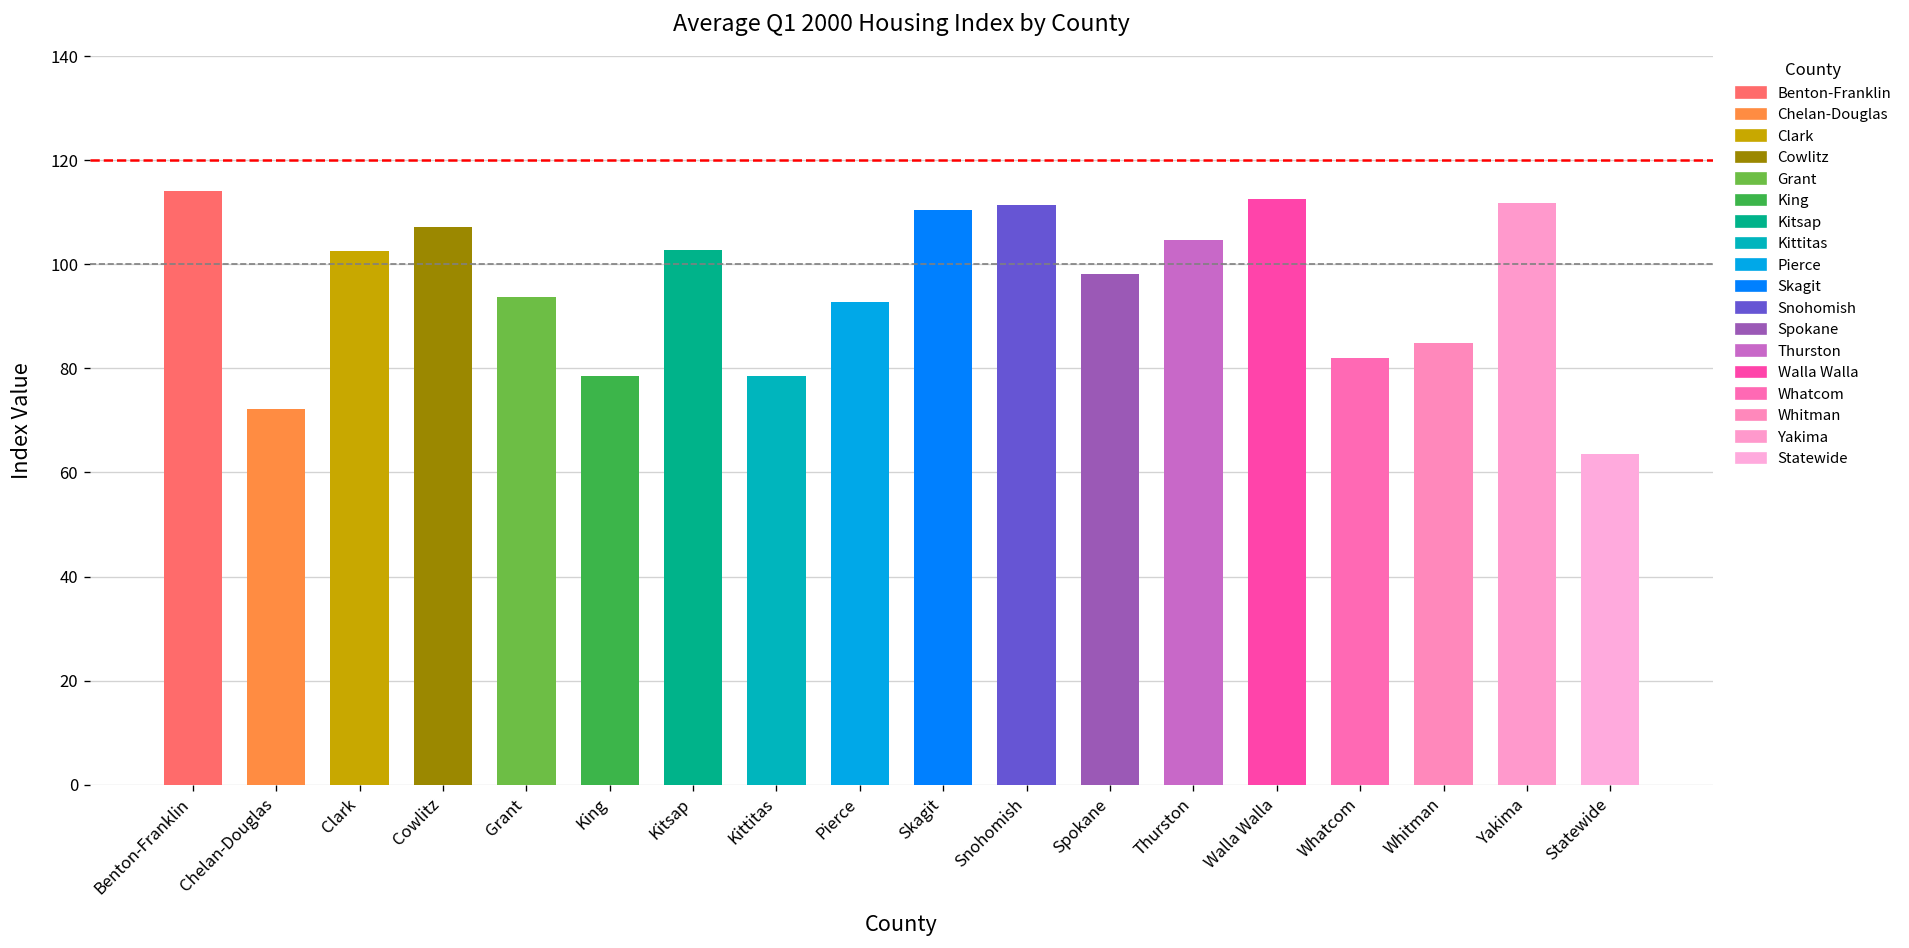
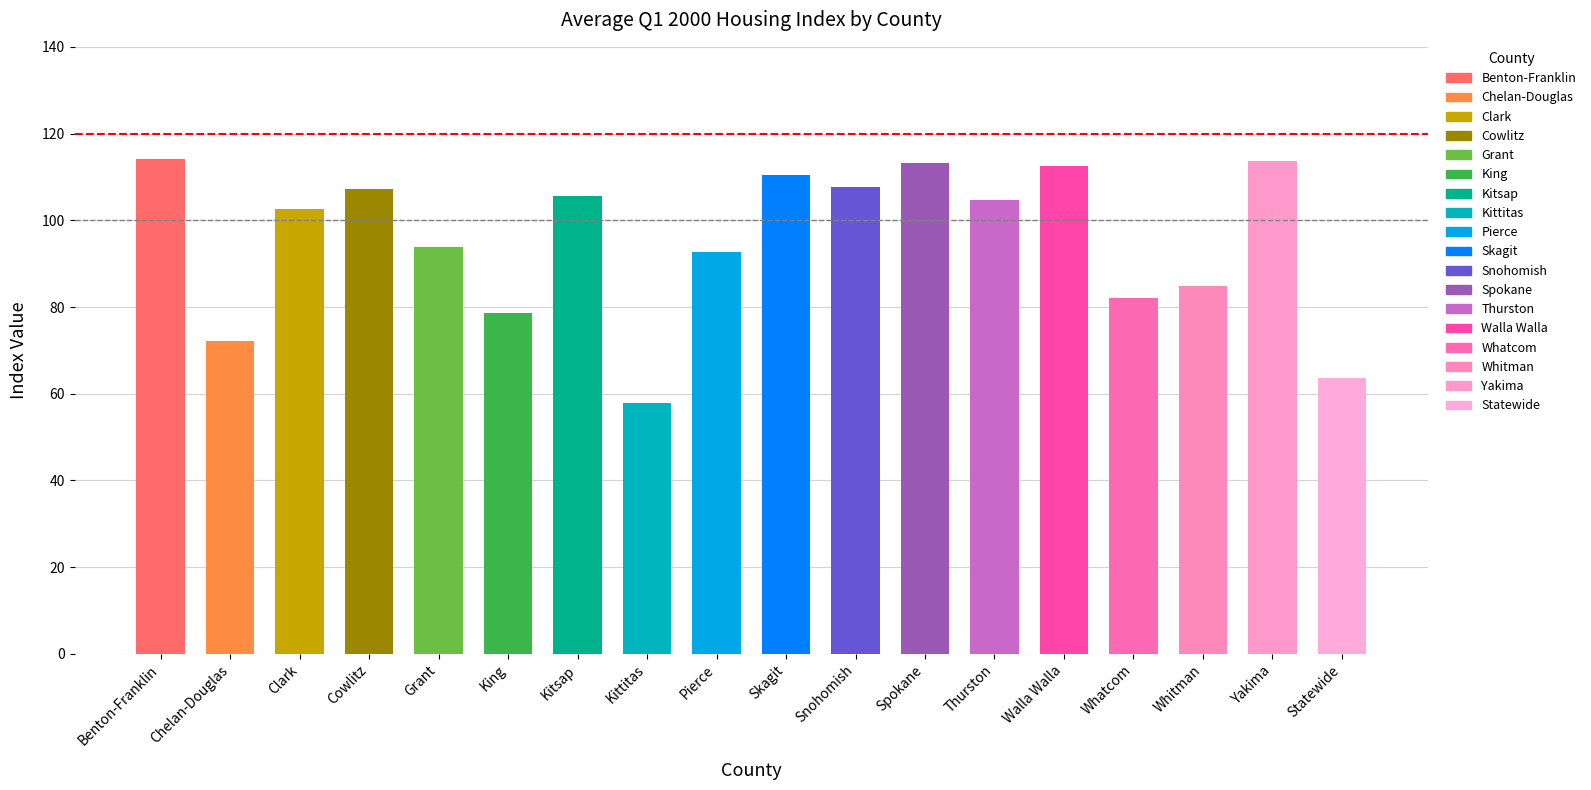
Kitsap: 103 -> 106
Kittitas: 79 -> 58
Snohomish: 111 -> 108
Spokane: 98 -> 113
Yakima: 112 -> 114
